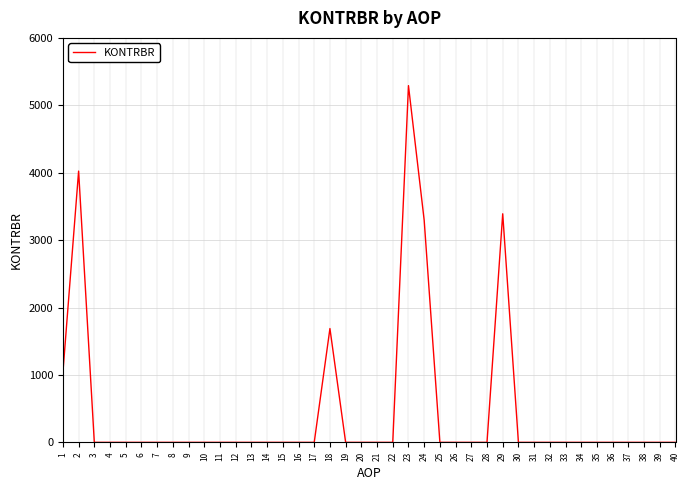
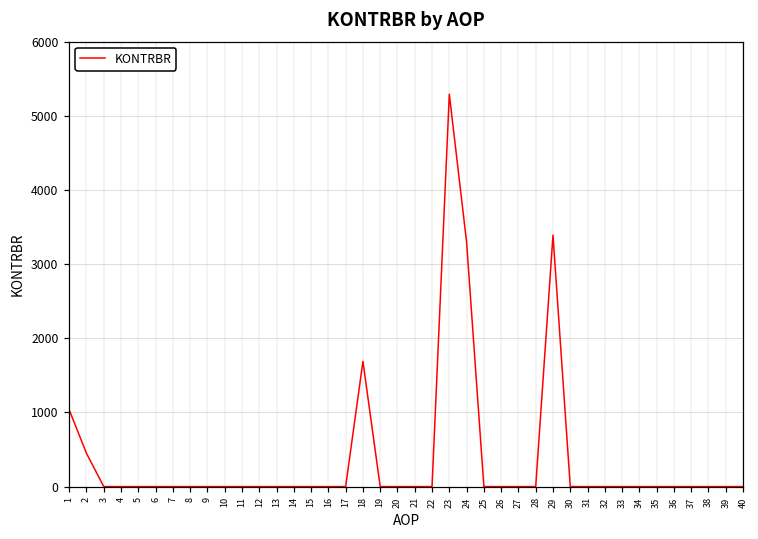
2: 4000 -> 400
